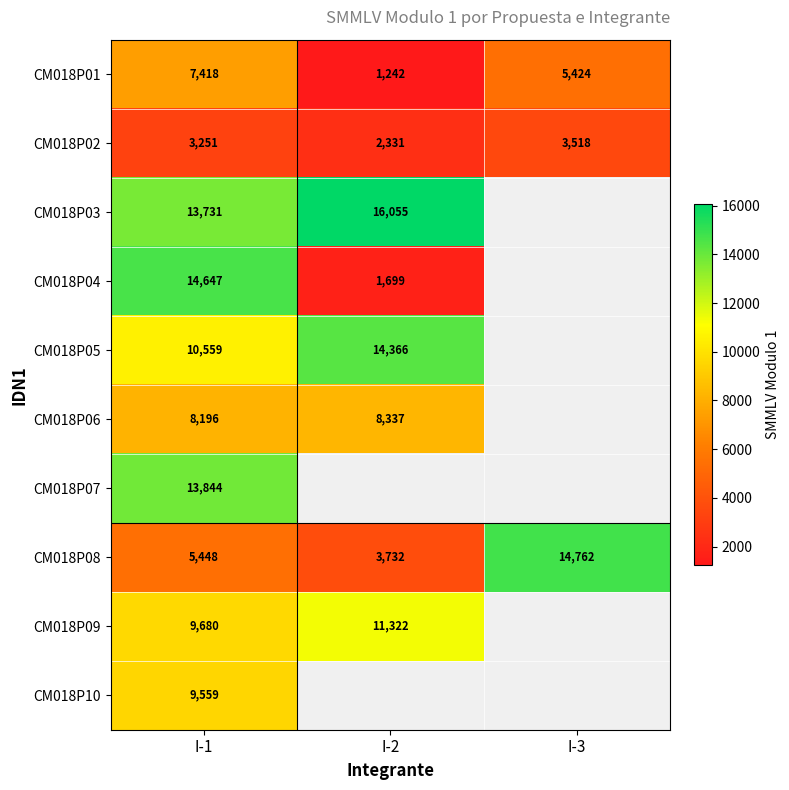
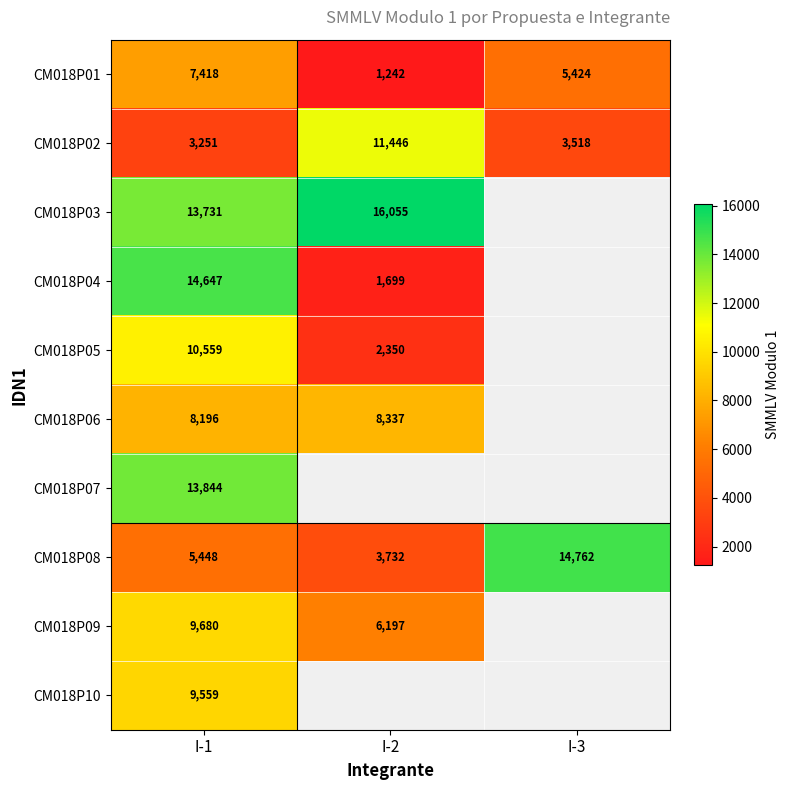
CM018P02, I-2: 2,331 -> 11,446
CM018P05, I-2: 14,366 -> 2,350
CM018P09, I-2: 11,322 -> 6,197
